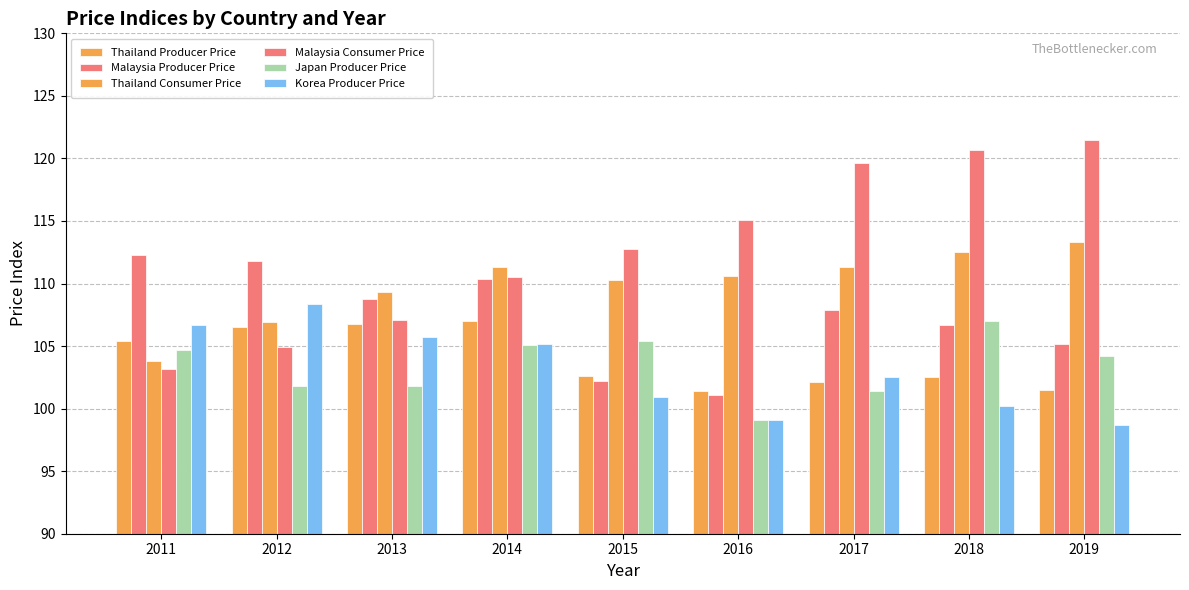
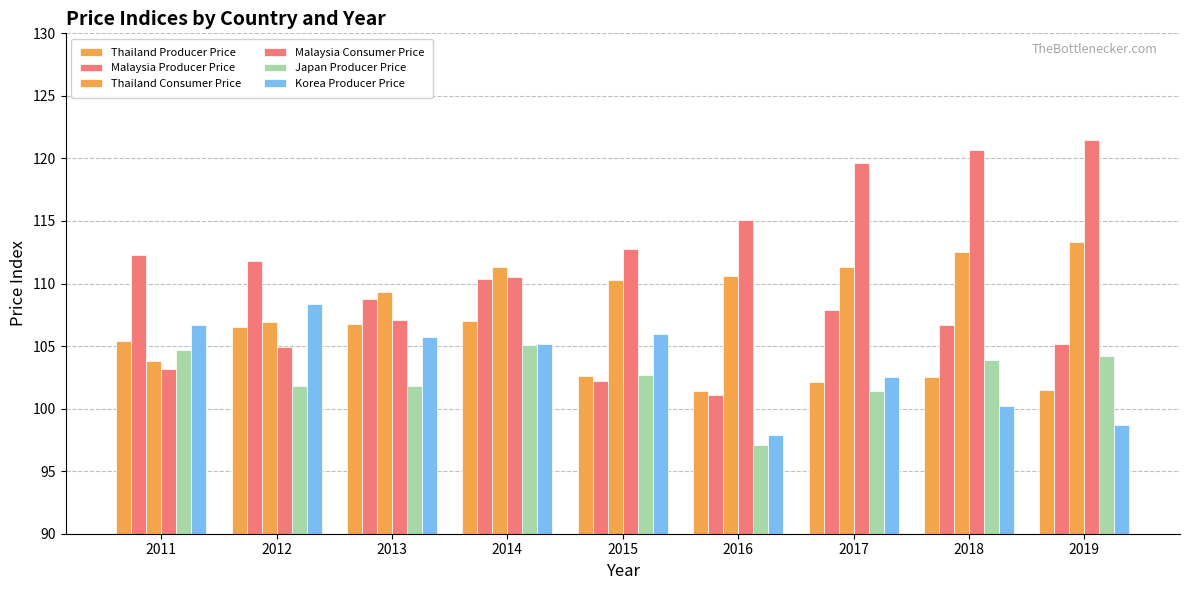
Japan Producer Price, 2015: 105.4 -> 102.7
Korea Producer Price, 2015: 100.9 -> 106.0
Japan Producer Price, 2016: 99.1 -> 97.1
Korea Producer Price, 2016: 99.1 -> 97.9
Japan Producer Price, 2018: 107.0 -> 103.9
